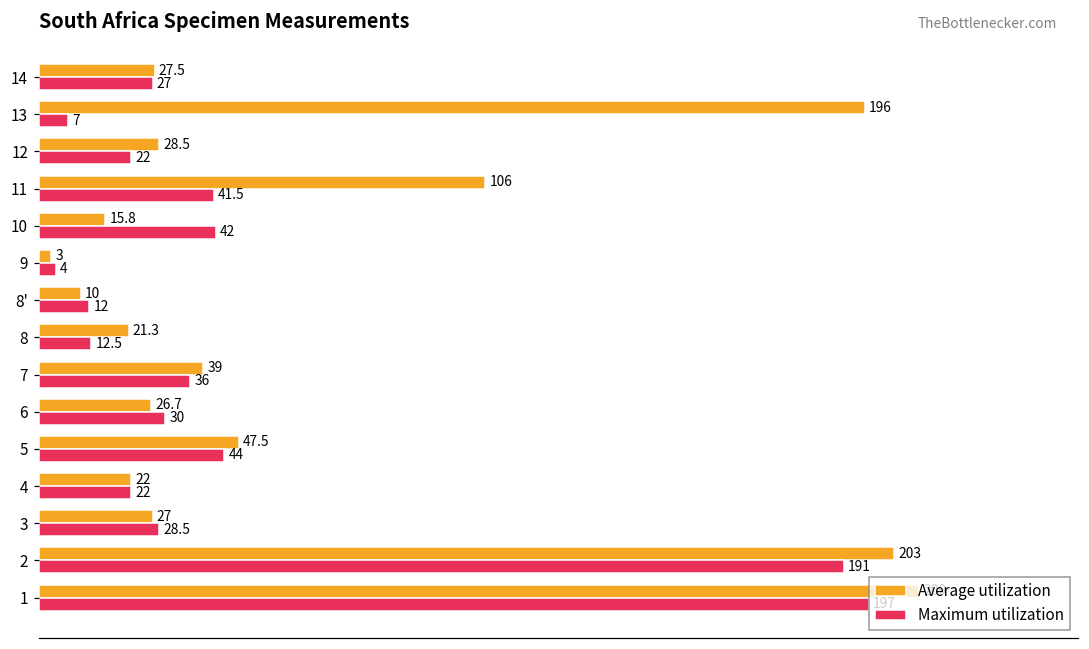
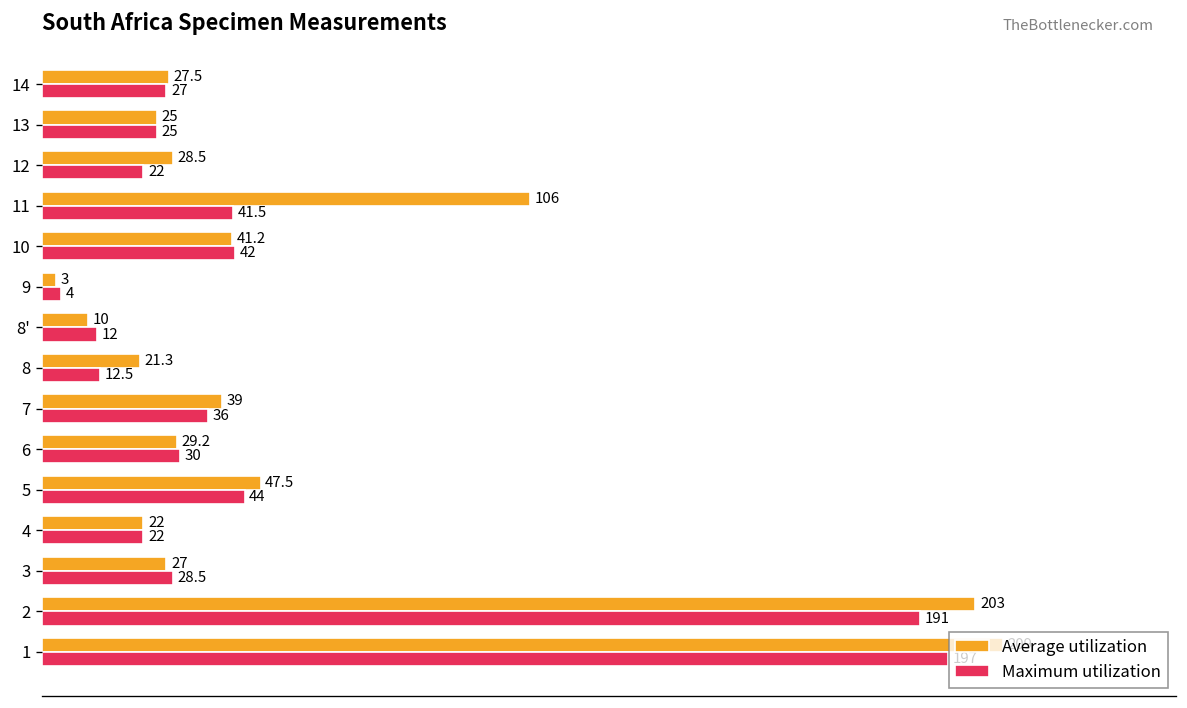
Average utilization, 13: 196 -> 25
Maximum utilization, 13: 7 -> 25
Average utilization, 10: 15.8 -> 41.2
Average utilization, 6: 26.7 -> 29.2
